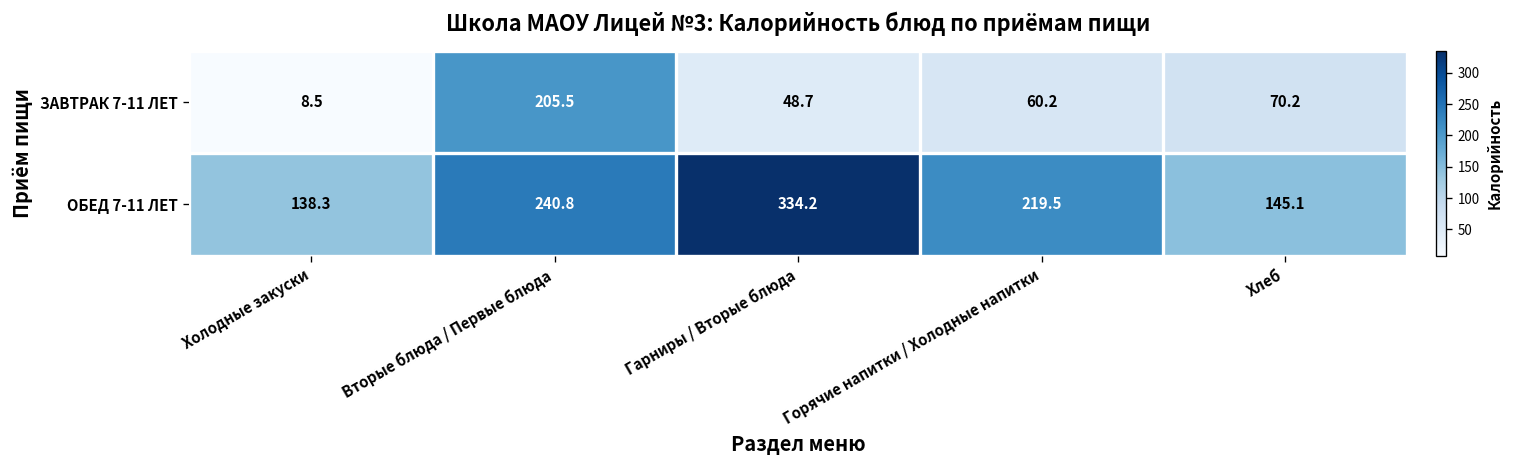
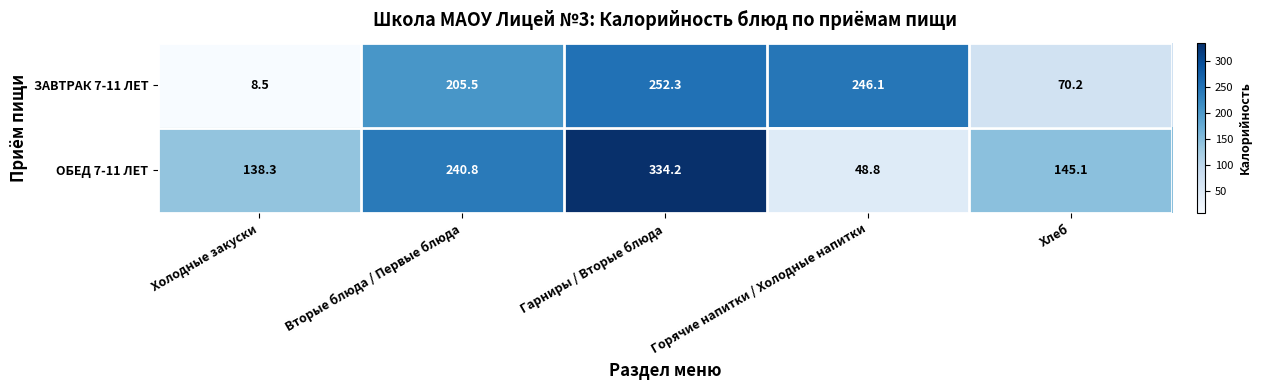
ЗАВТРАК 7-11 ЛЕТ, Гарниры / Вторые блюда: 48.7 -> 252.3
ЗАВТРАК 7-11 ЛЕТ, Горячие напитки / Холодные напитки: 60.2 -> 246.1
ОБЕД 7-11 ЛЕТ, Горячие напитки / Холодные напитки: 219.5 -> 48.8
